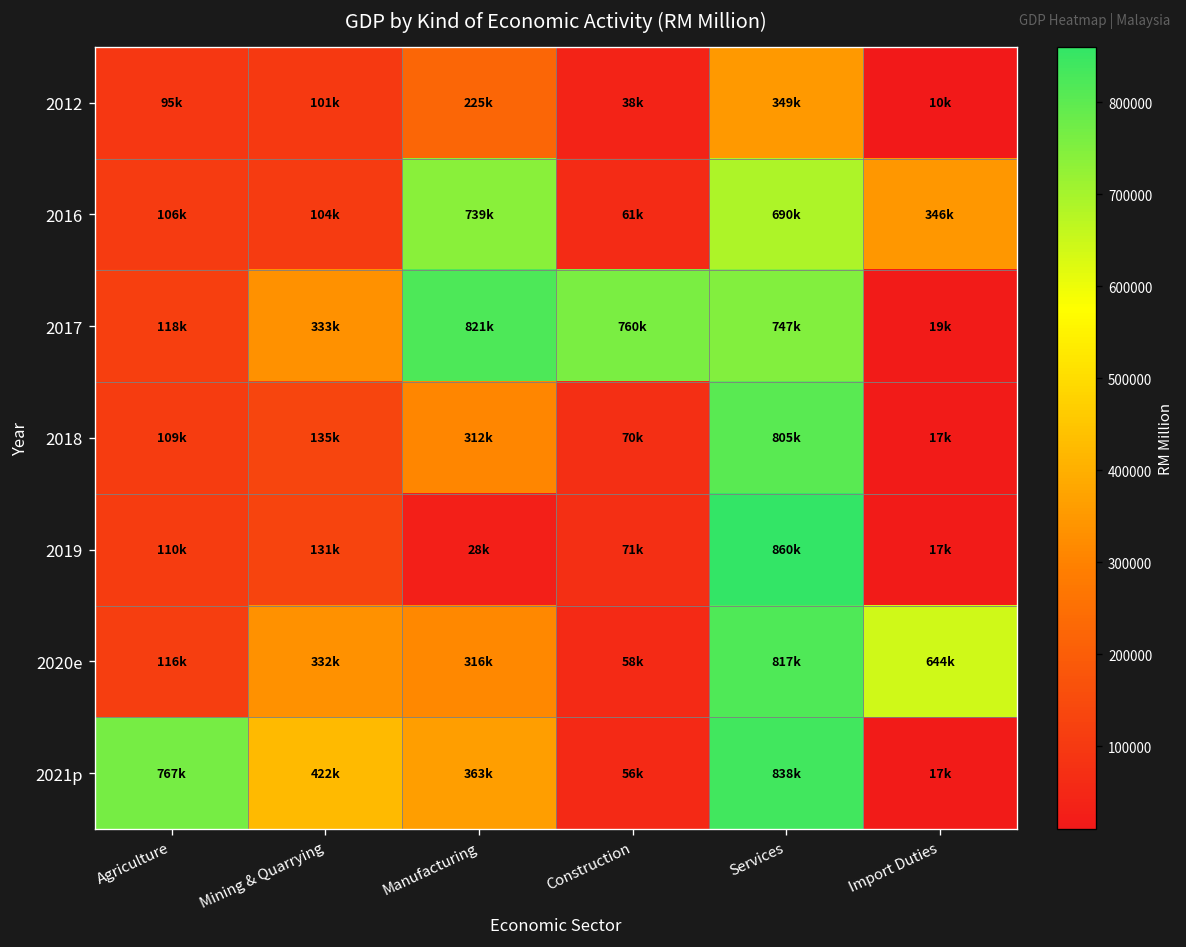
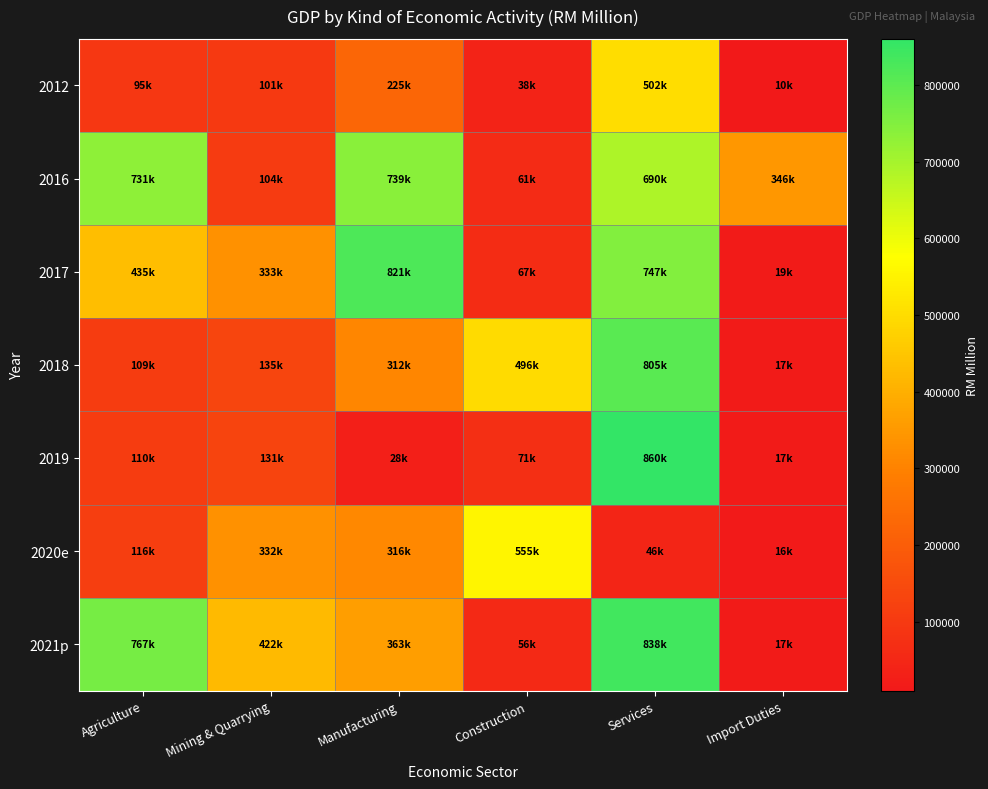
2012, Services: 349k -> 502k
2016, Agriculture: 106k -> 731k
2017, Agriculture: 118k -> 435k
2017, Construction: 760k -> 67k
2018, Construction: 70k -> 496k
2020e, Construction: 58k -> 555k
2020e, Services: 817k -> 46k
2020e, Import Duties: 644k -> 16k
